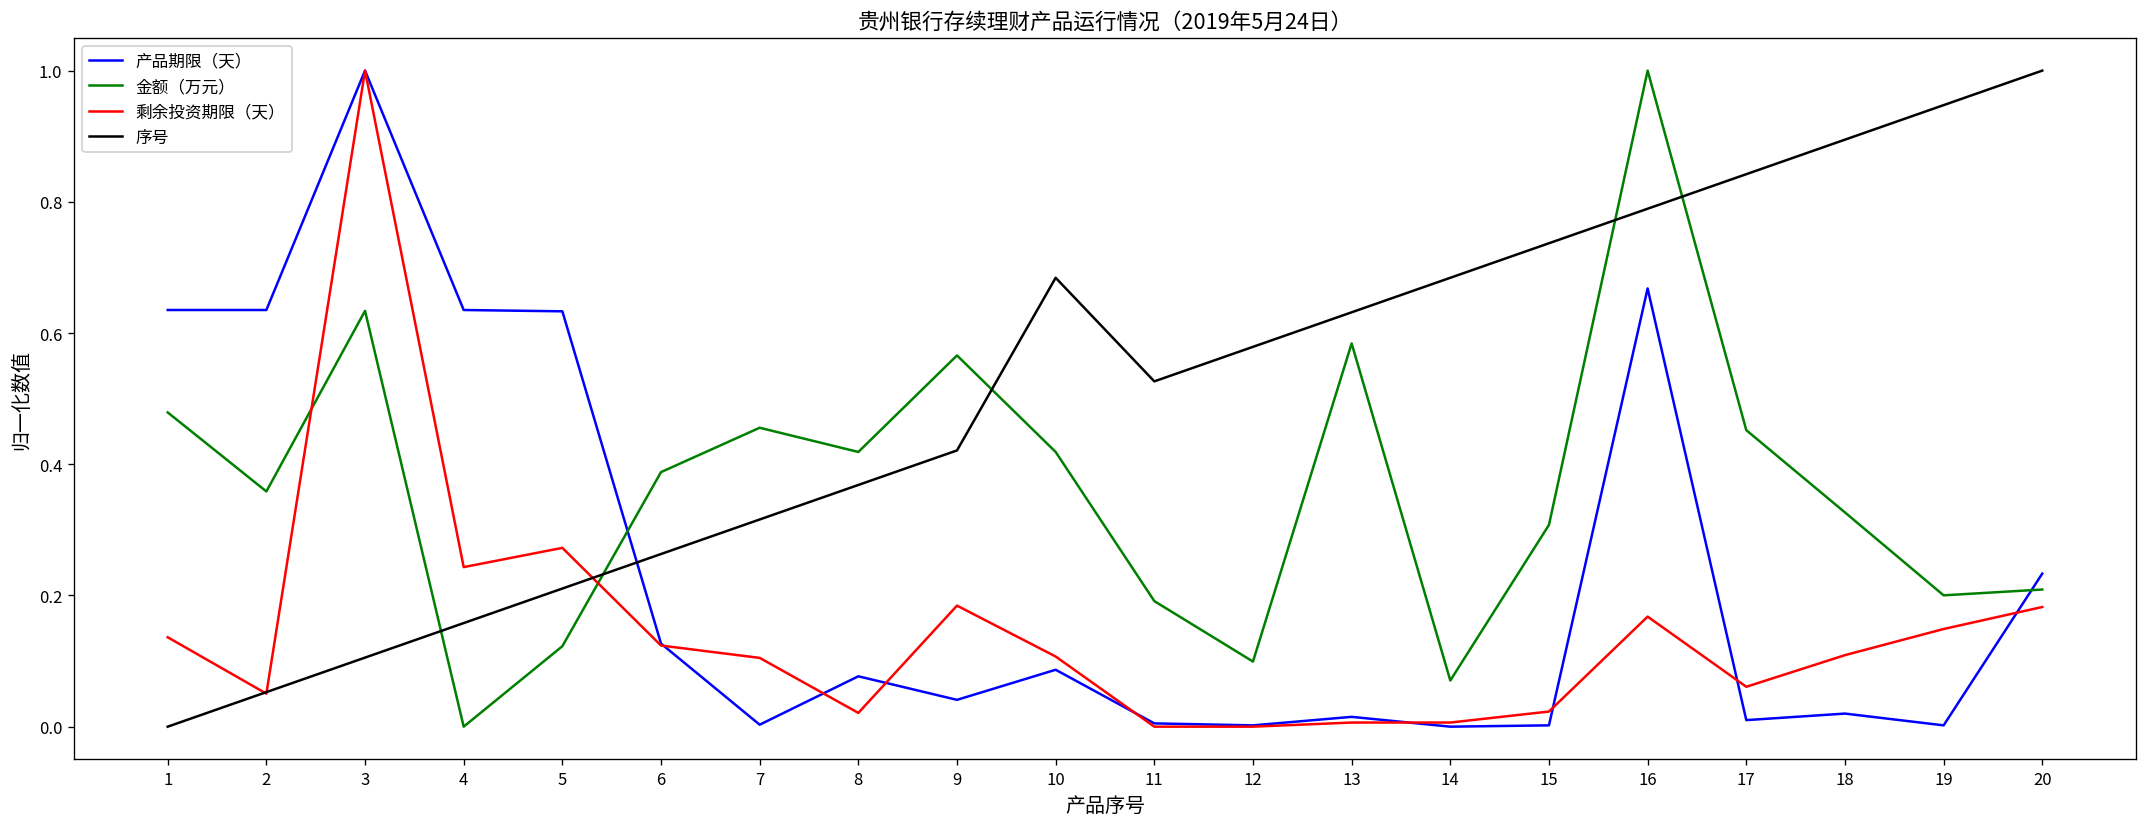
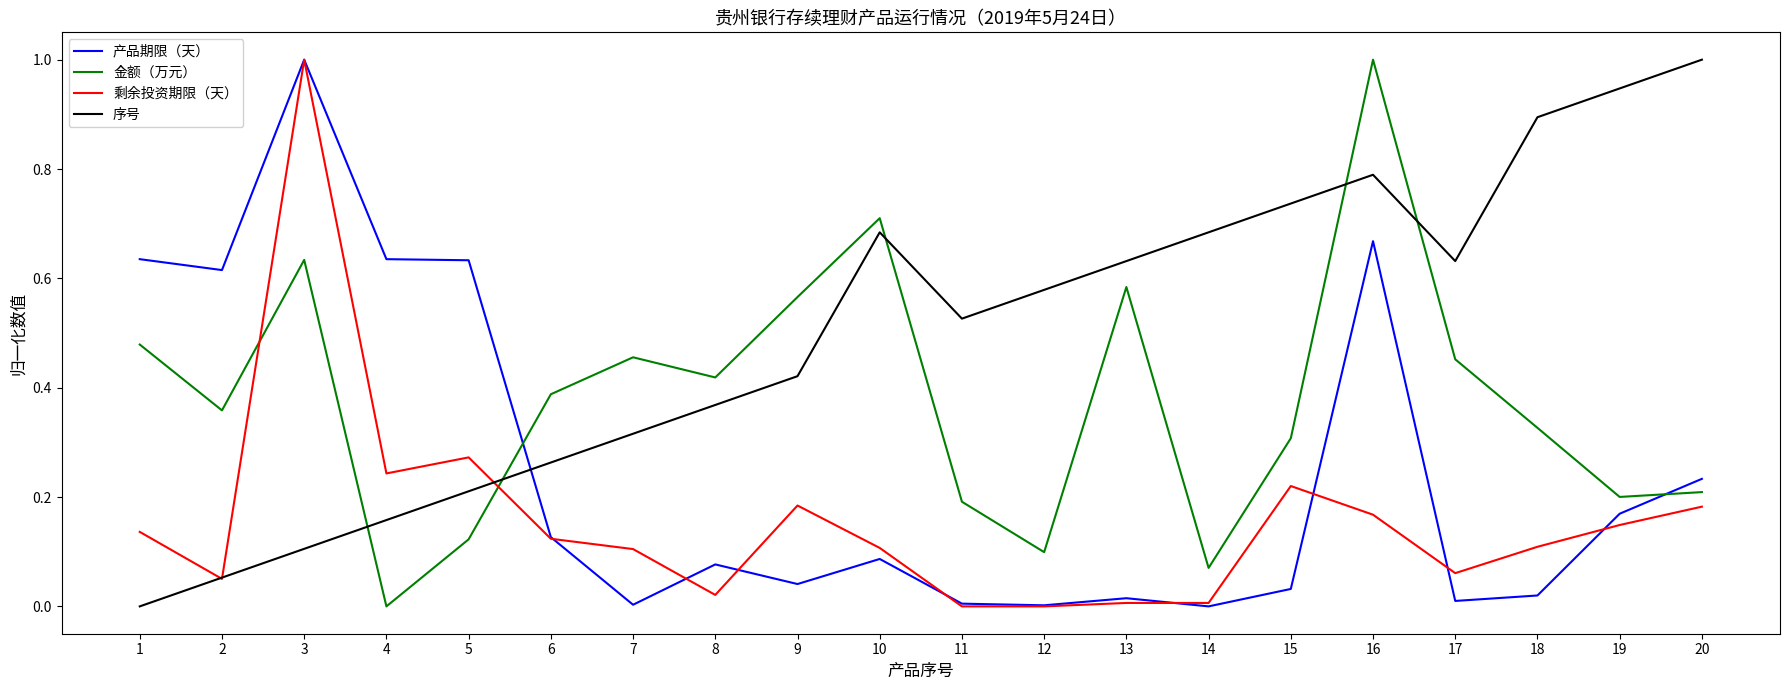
产品期限（天）, 2: 0.64 -> 0.62
金额（万元）, 10: 0.42 -> 0.71
产品期限（天）, 15: 0.00 -> 0.03
剩余投资期限（天）, 15: 0.02 -> 0.22
序号, 17: 0.84 -> 0.63
产品期限（天）, 19: 0.00 -> 0.17
